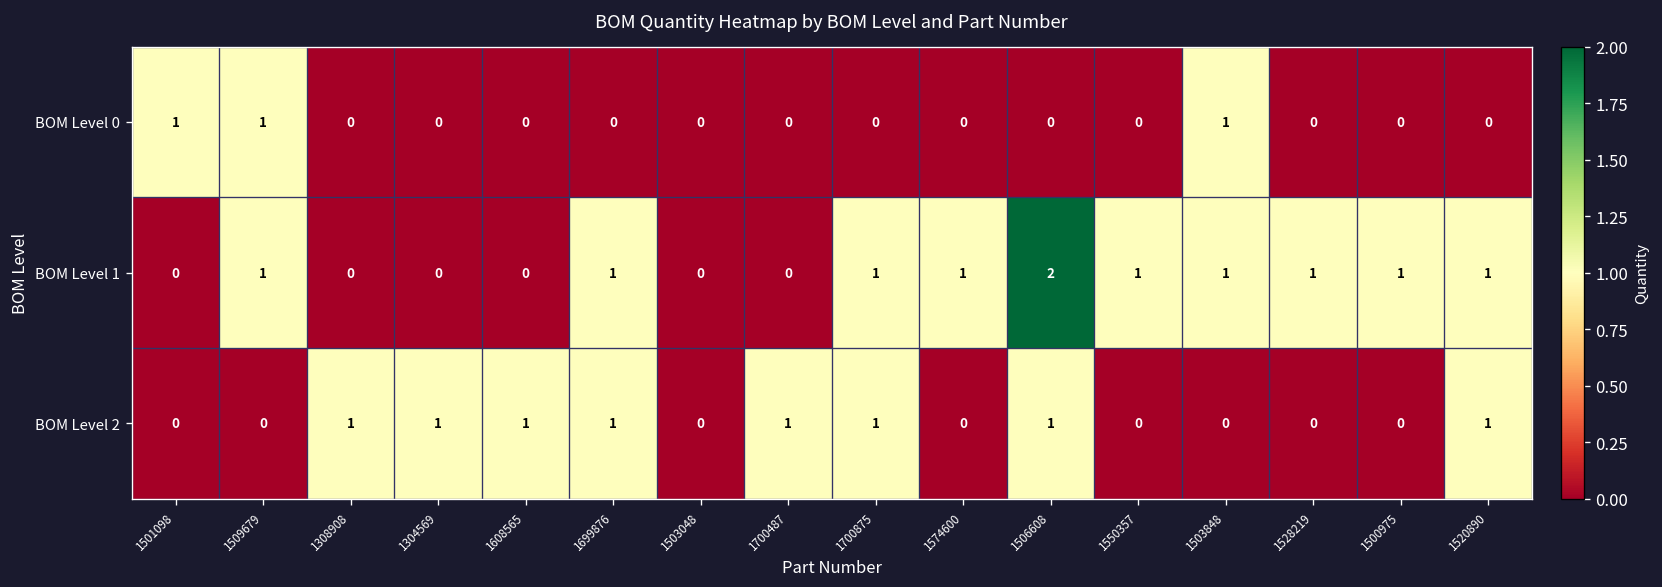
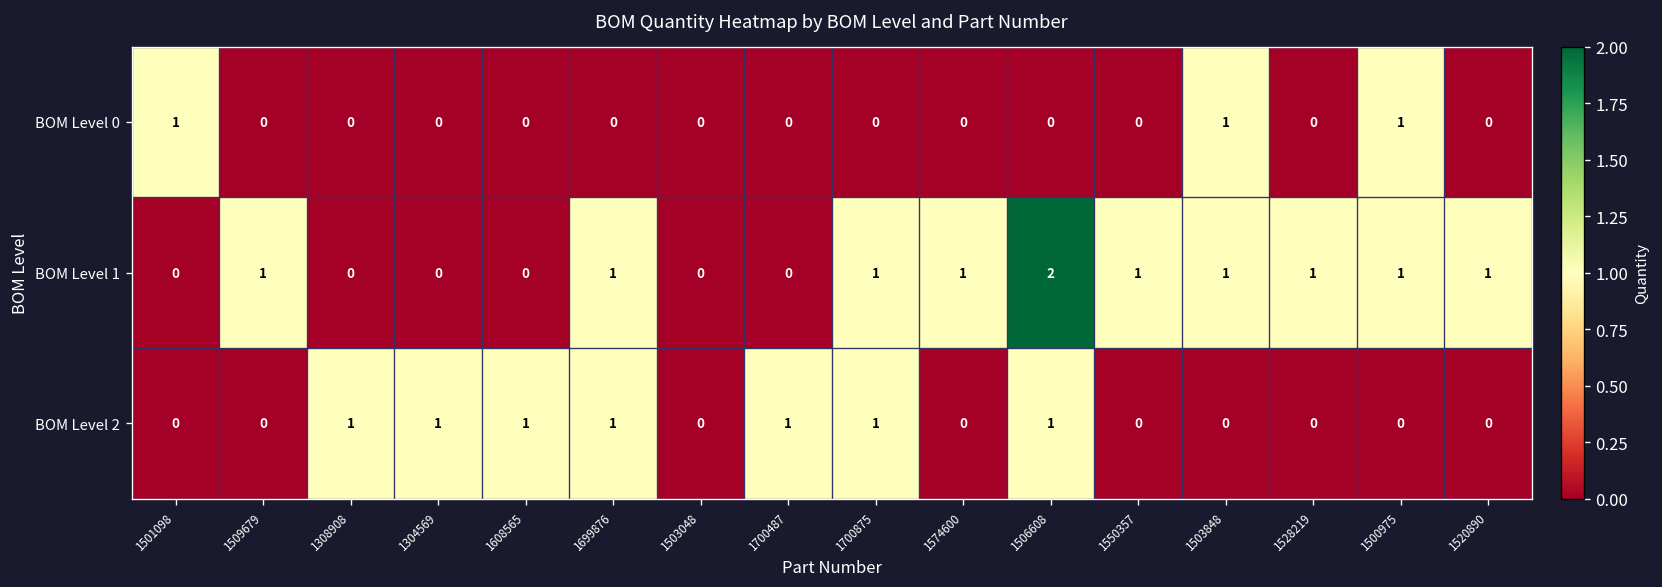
BOM Level 0, 1509679: 1 -> 0
BOM Level 0, 1500975: 0 -> 1
BOM Level 2, 1520890: 1 -> 0
